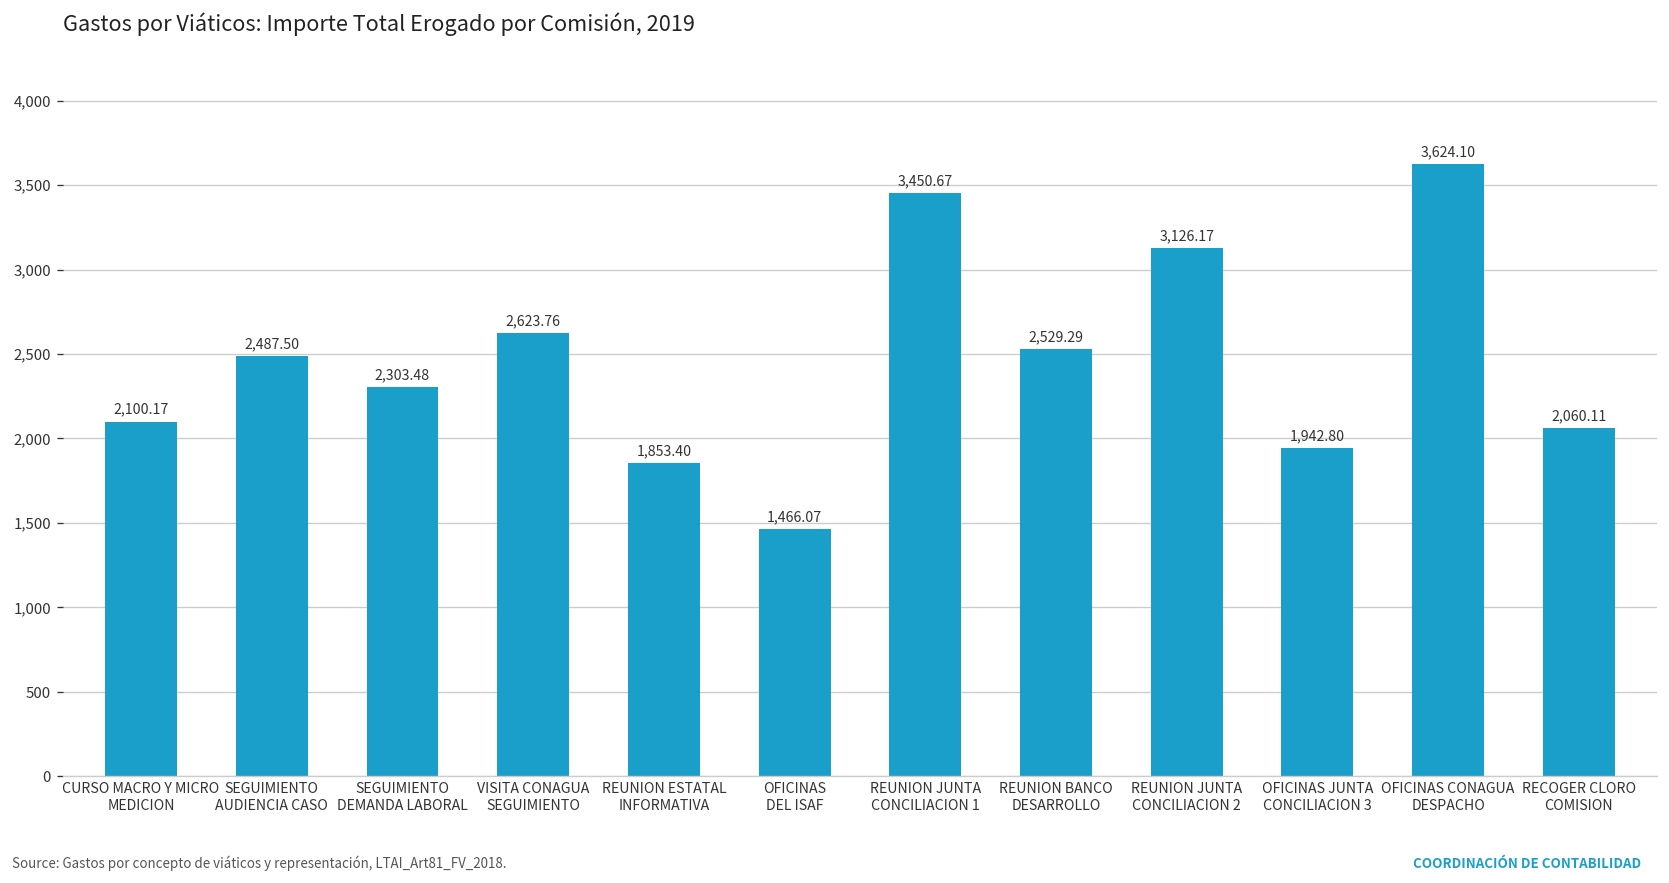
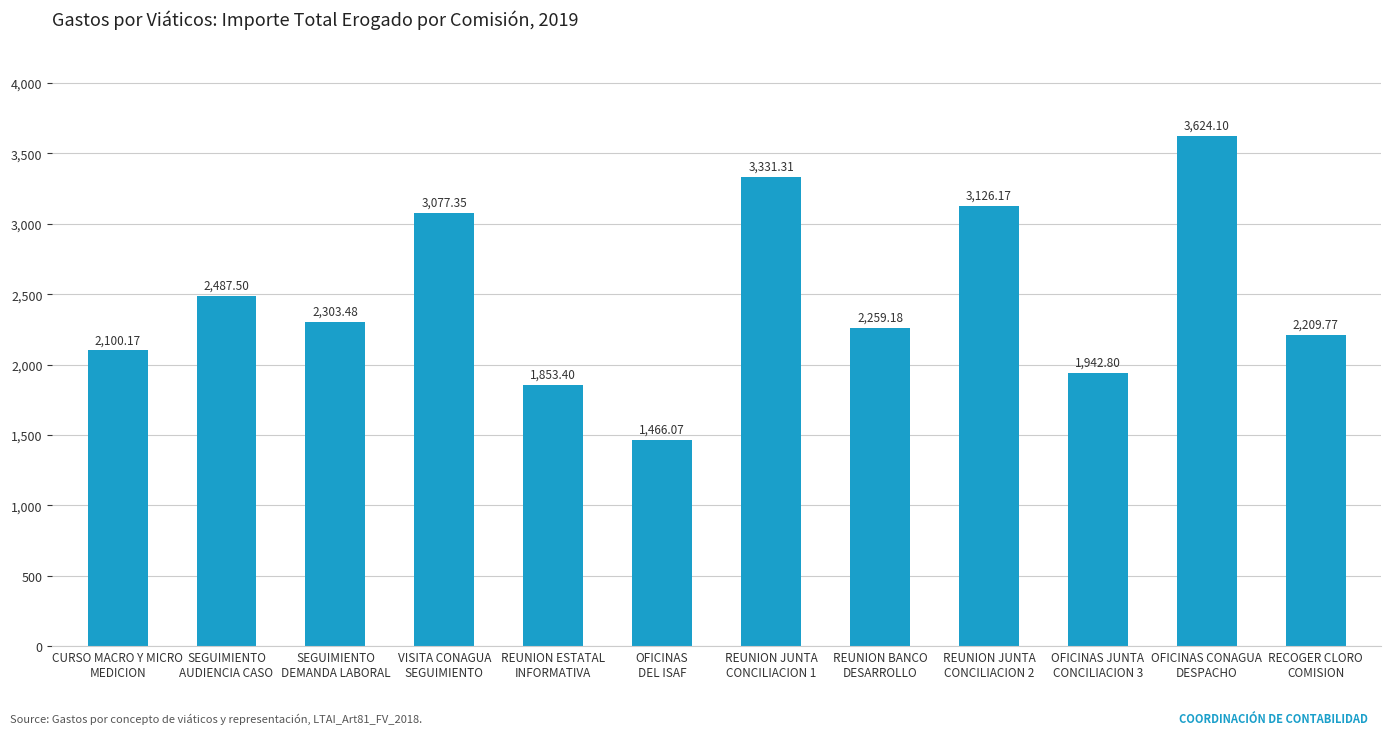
VISITA CONAGUA SEGUIMIENTO: 2,623.76 -> 3,077.35
REUNION JUNTA CONCILIACION 1: 3,450.67 -> 3,331.31
REUNION BANCO DESARROLLO: 2,529.29 -> 2,259.18
RECOGER CLORO COMISION: 2,060.11 -> 2,209.77
